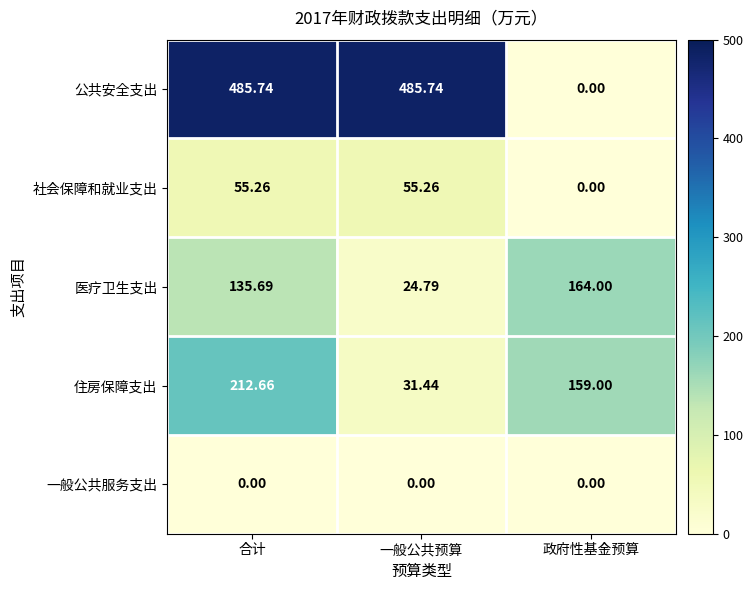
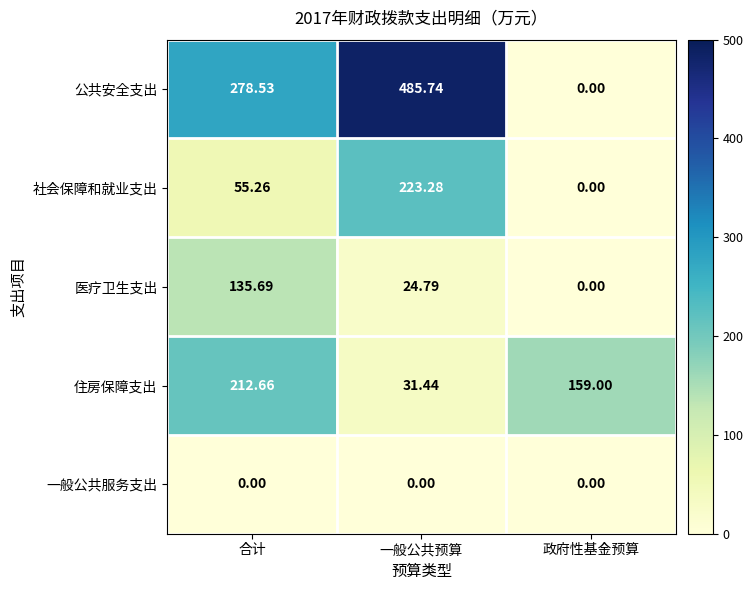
公共安全支出, 合计: 485.74 -> 278.53
社会保障和就业支出, 一般公共预算: 55.26 -> 223.28
医疗卫生支出, 政府性基金预算: 164.00 -> 0.00
